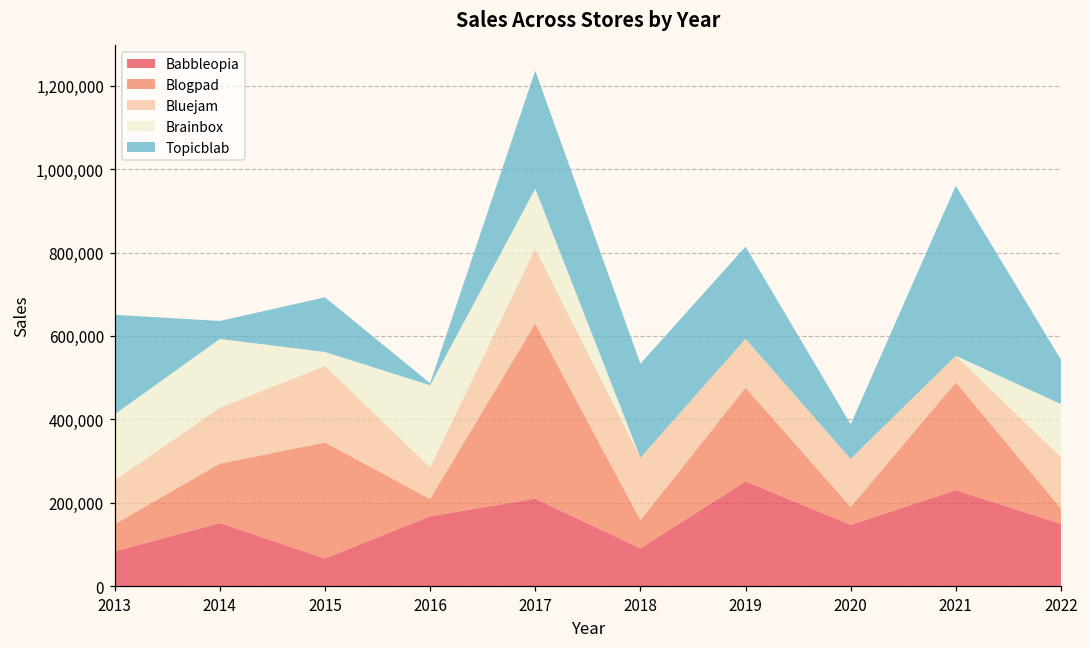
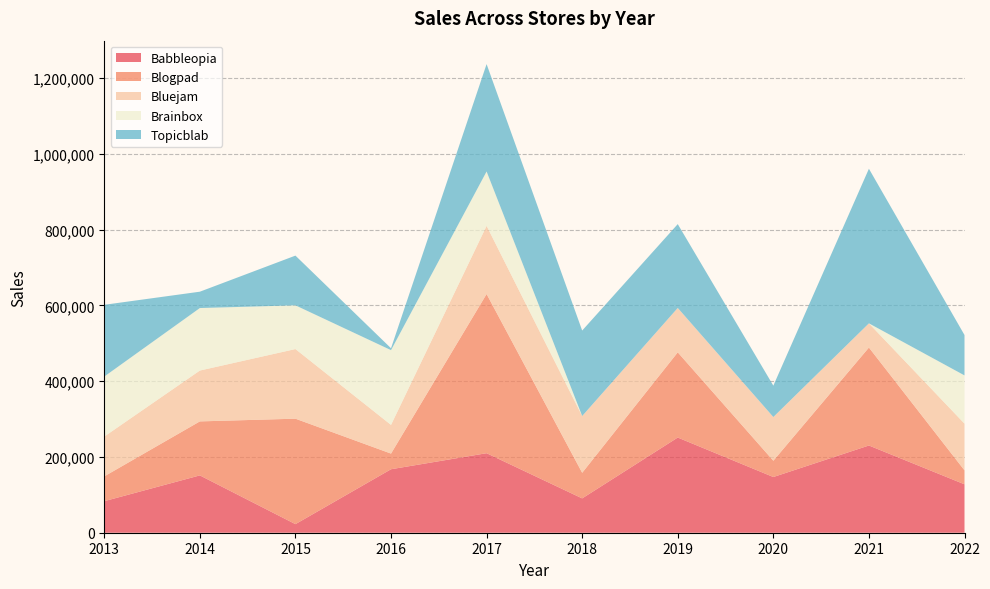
Topicblab, 2013: 240,000 -> 190,000
Babbleopia, 2015: 70,000 -> 20,000
Brainbox, 2015: 30,000 -> 120,000
Babbleopia, 2022: 150,000 -> 130,000
